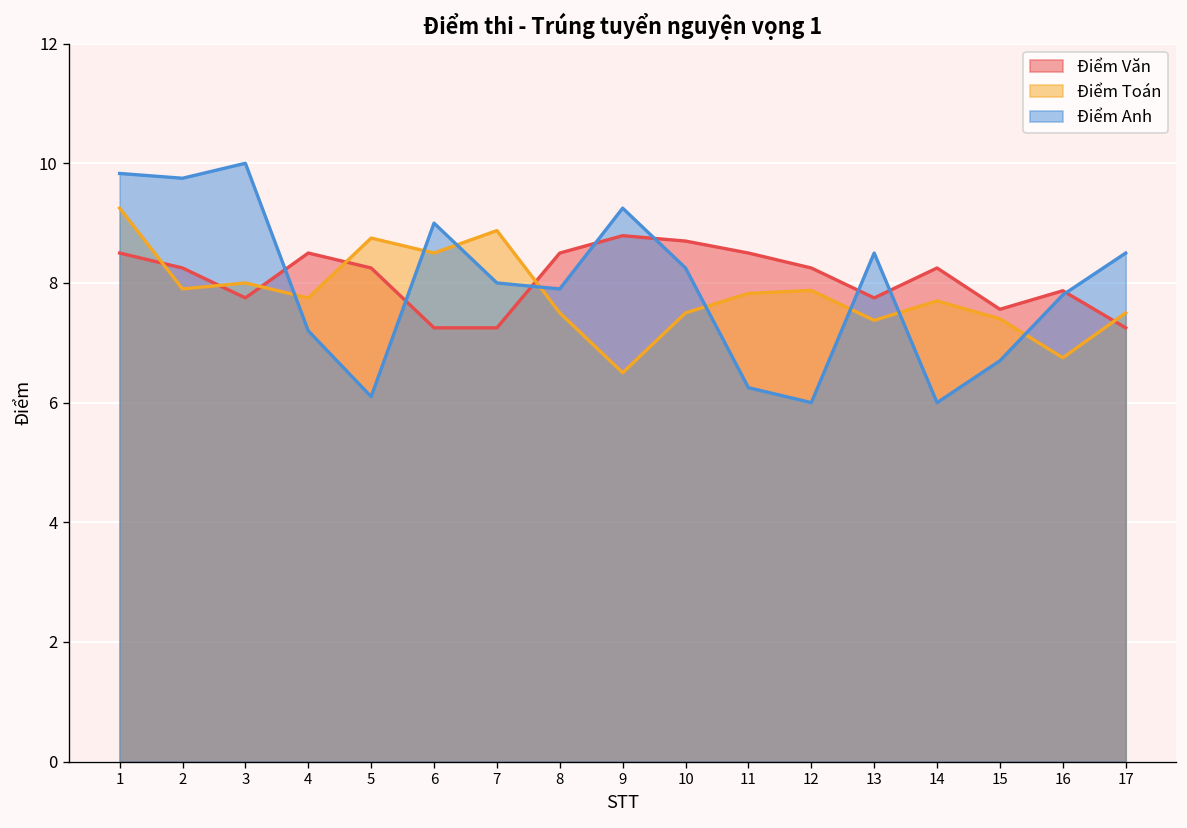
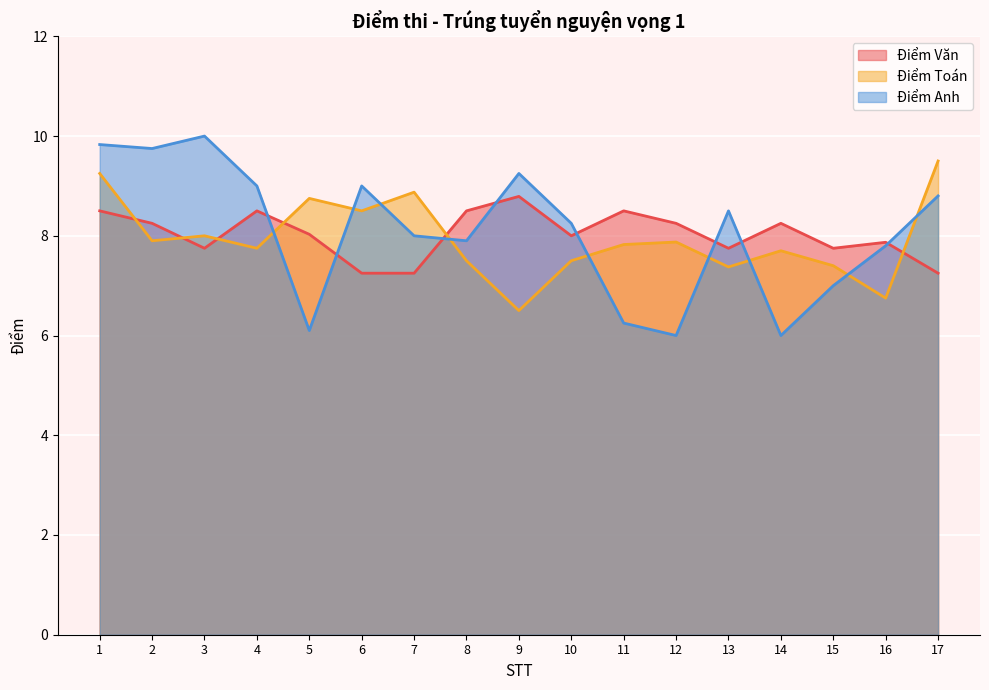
Điểm Anh, 4: 7.2 -> 9.0
Điểm Văn, 5: 8.3 -> 8.0
Điểm Văn, 10: 8.7 -> 8.0
Điểm Văn, 15: 7.6 -> 7.8
Điểm Anh, 15: 6.7 -> 7.0
Điểm Toán, 17: 7.5 -> 9.5
Điểm Anh, 17: 8.5 -> 8.8
